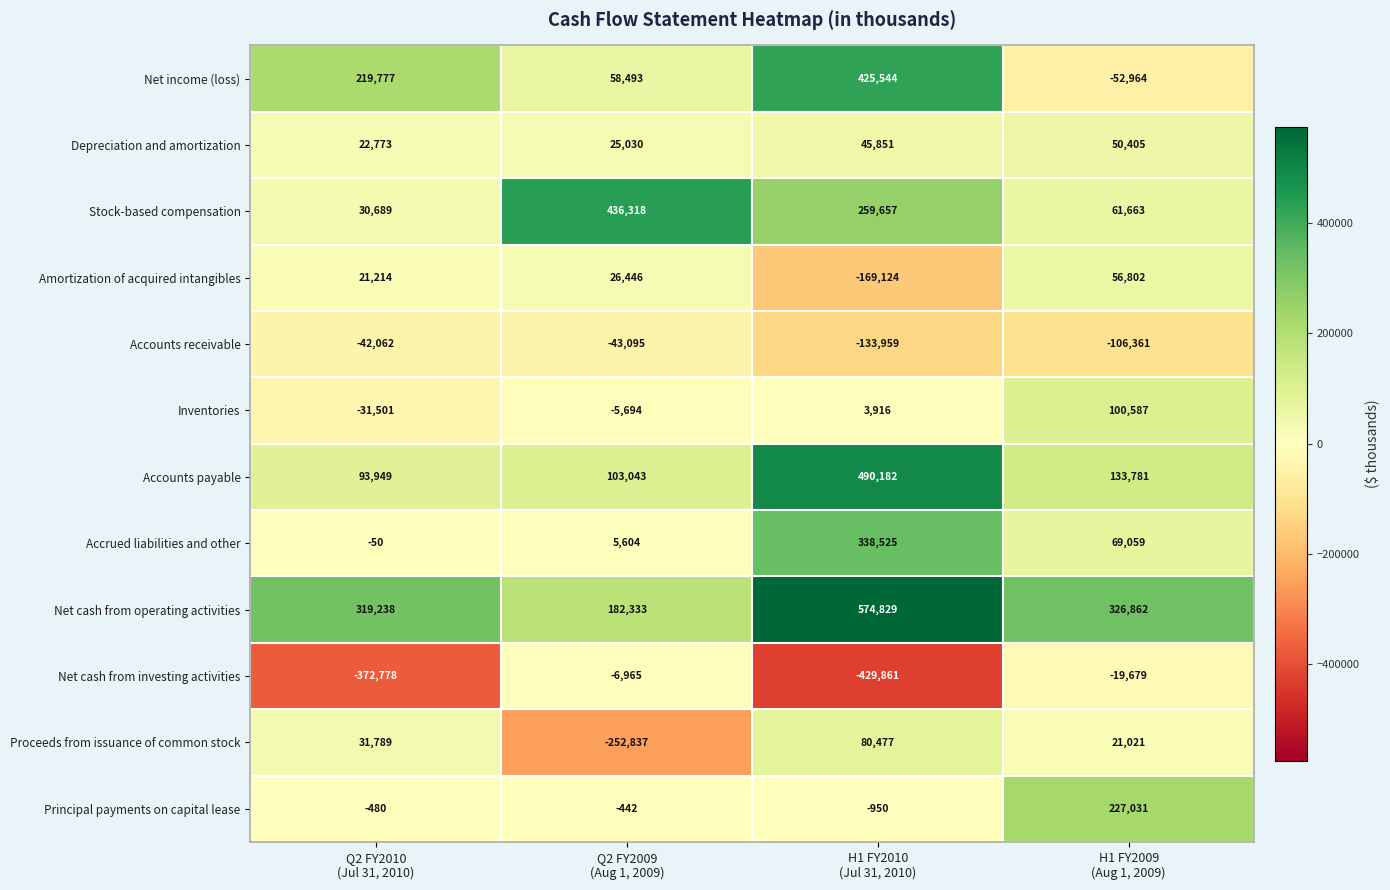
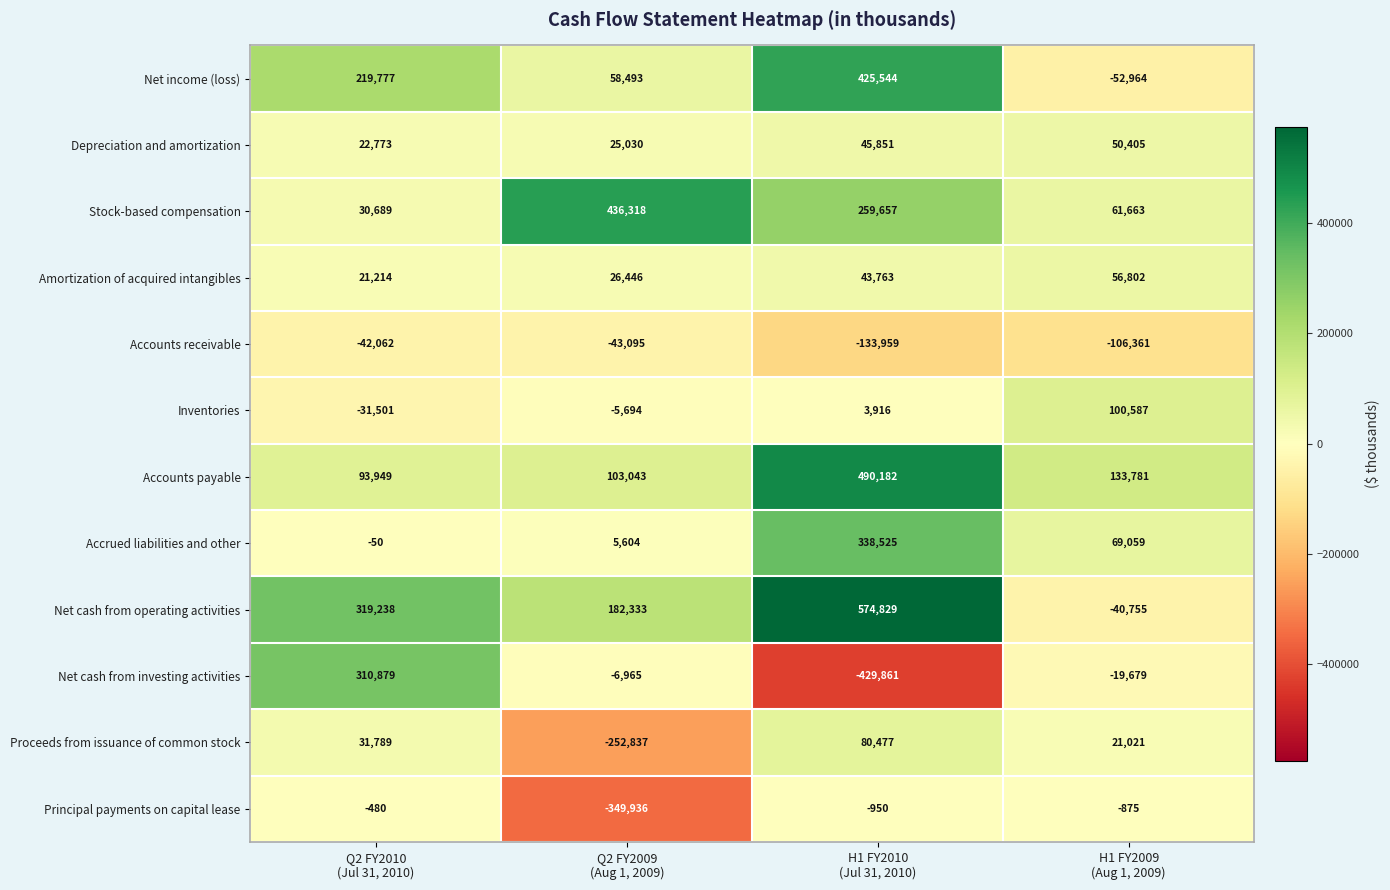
Amortization of acquired intangibles, H1 FY2010 (Jul 31, 2010): -169,124 -> 43,763
Net cash from operating activities, H1 FY2009 (Aug 1, 2009): 326,862 -> -40,755
Net cash from investing activities, Q2 FY2010 (Jul 31, 2010): -372,778 -> 310,879
Principal payments on capital lease, Q2 FY2009 (Aug 1, 2009): -442 -> -349,936
Principal payments on capital lease, H1 FY2009 (Aug 1, 2009): 227,031 -> -875
